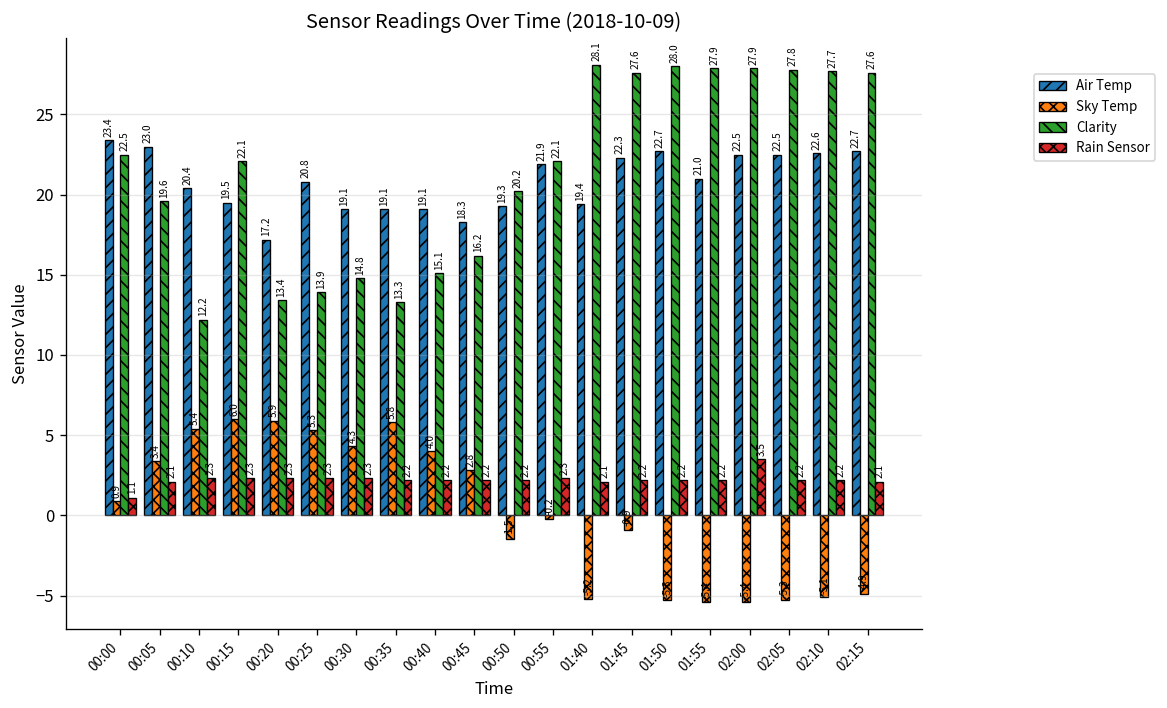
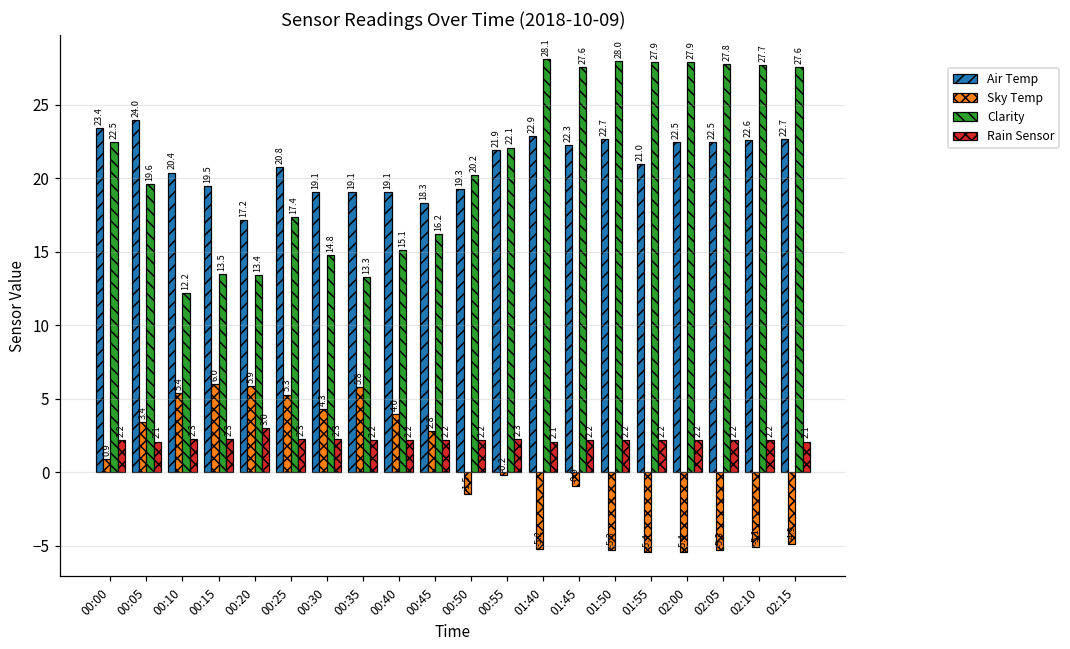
Rain Sensor, 00:00: 1.1 -> 2.2
Air Temp, 00:05: 23.0 -> 24.0
Clarity, 00:15: 22.1 -> 13.5
Rain Sensor, 00:20: 2.3 -> 3.0
Clarity, 00:25: 13.9 -> 17.4
Air Temp, 01:40: 19.4 -> 22.9
Rain Sensor, 02:00: 3.5 -> 2.2
